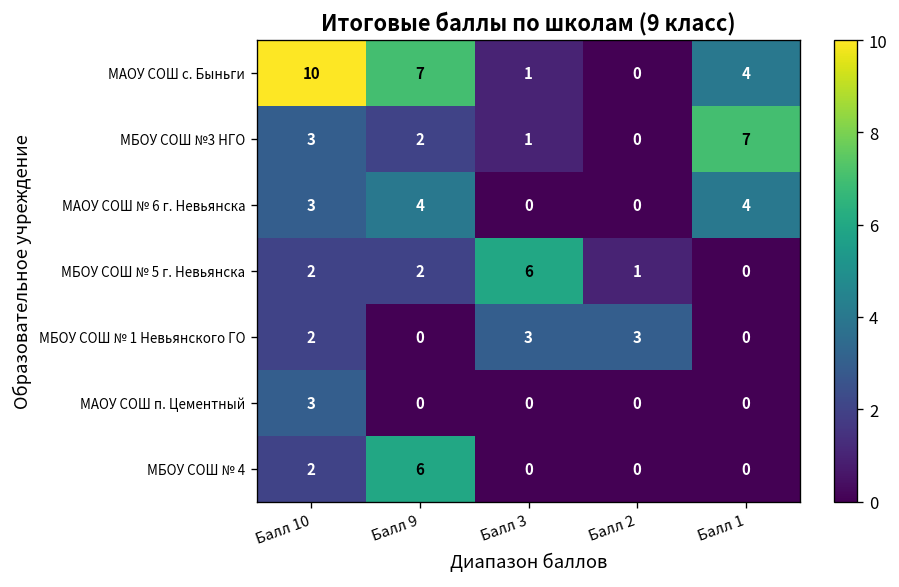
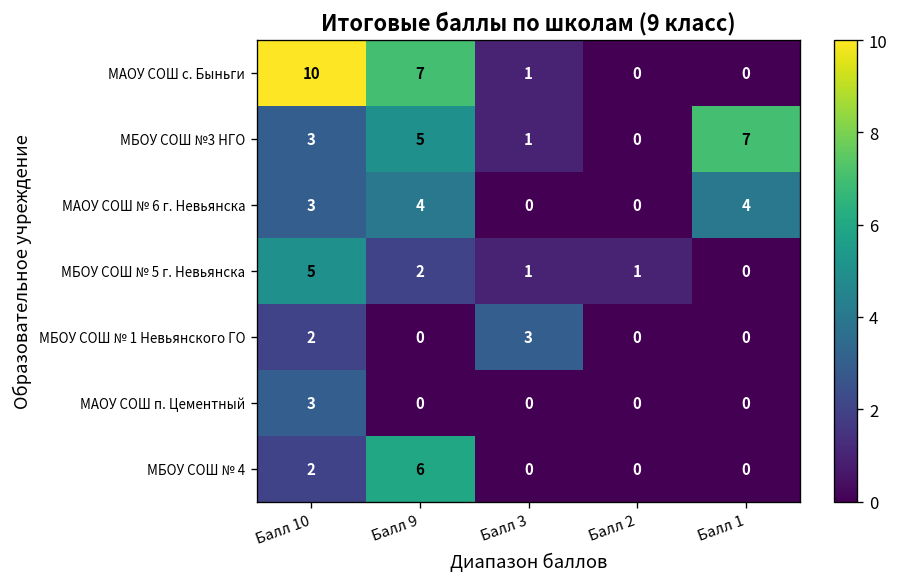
МАОУ СОШ с. Быньги, Балл 1: 4 -> 0
МБОУ СОШ №3 НГО, Балл 9: 2 -> 5
МБОУ СОШ № 5 г. Невьянска, Балл 10: 2 -> 5
МБОУ СОШ № 5 г. Невьянска, Балл 3: 6 -> 1
МБОУ СОШ № 1 Невьянского ГО, Балл 2: 3 -> 0
